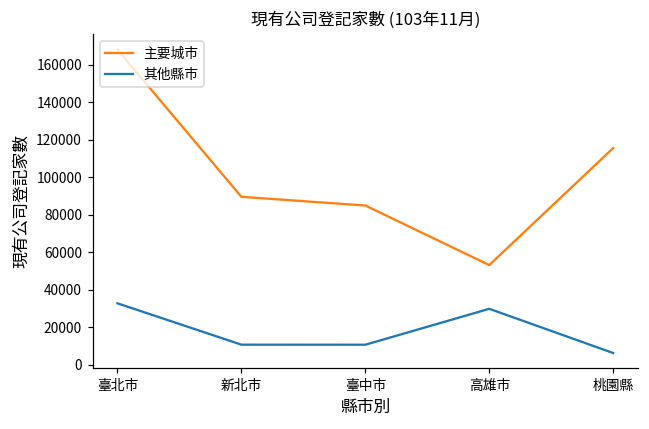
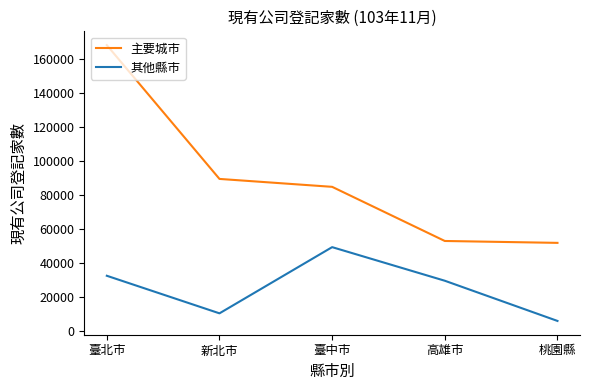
其他縣市, 臺中市: 11000 -> 49000
主要城市, 桃園縣: 116000 -> 52000
